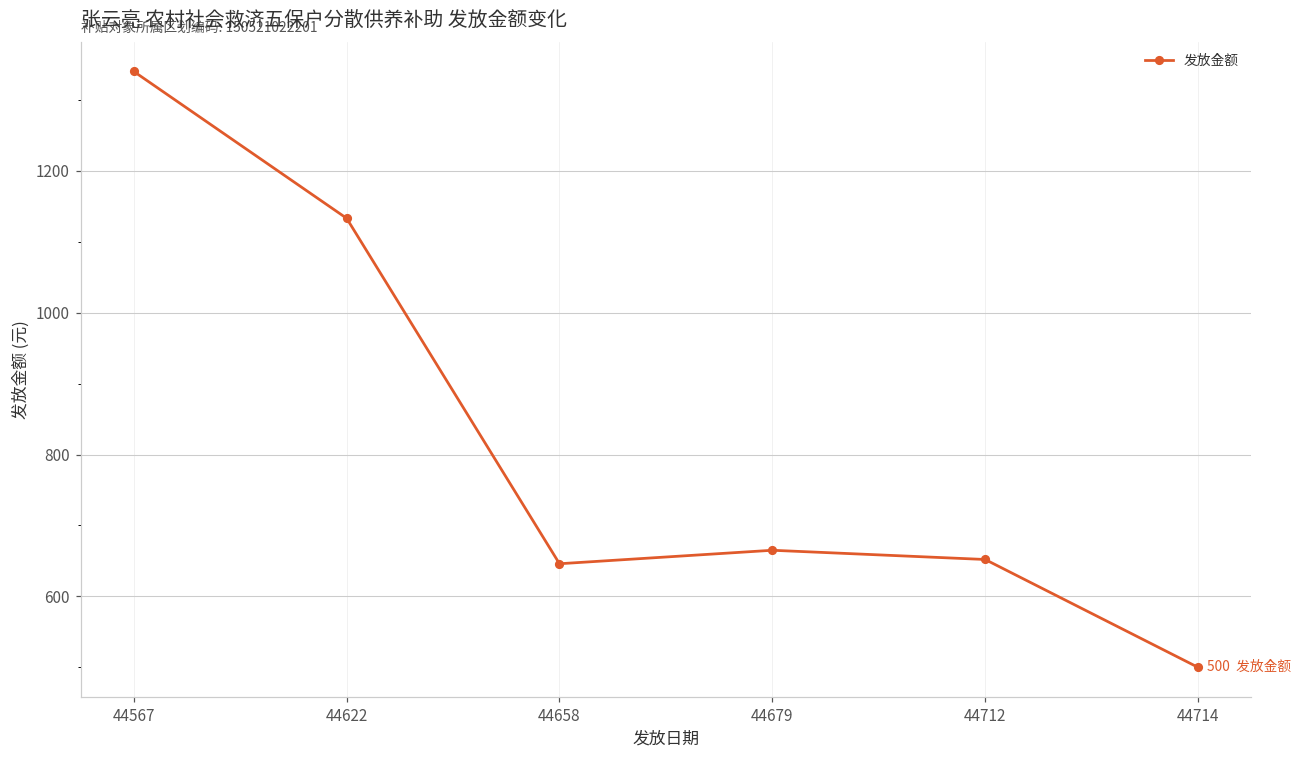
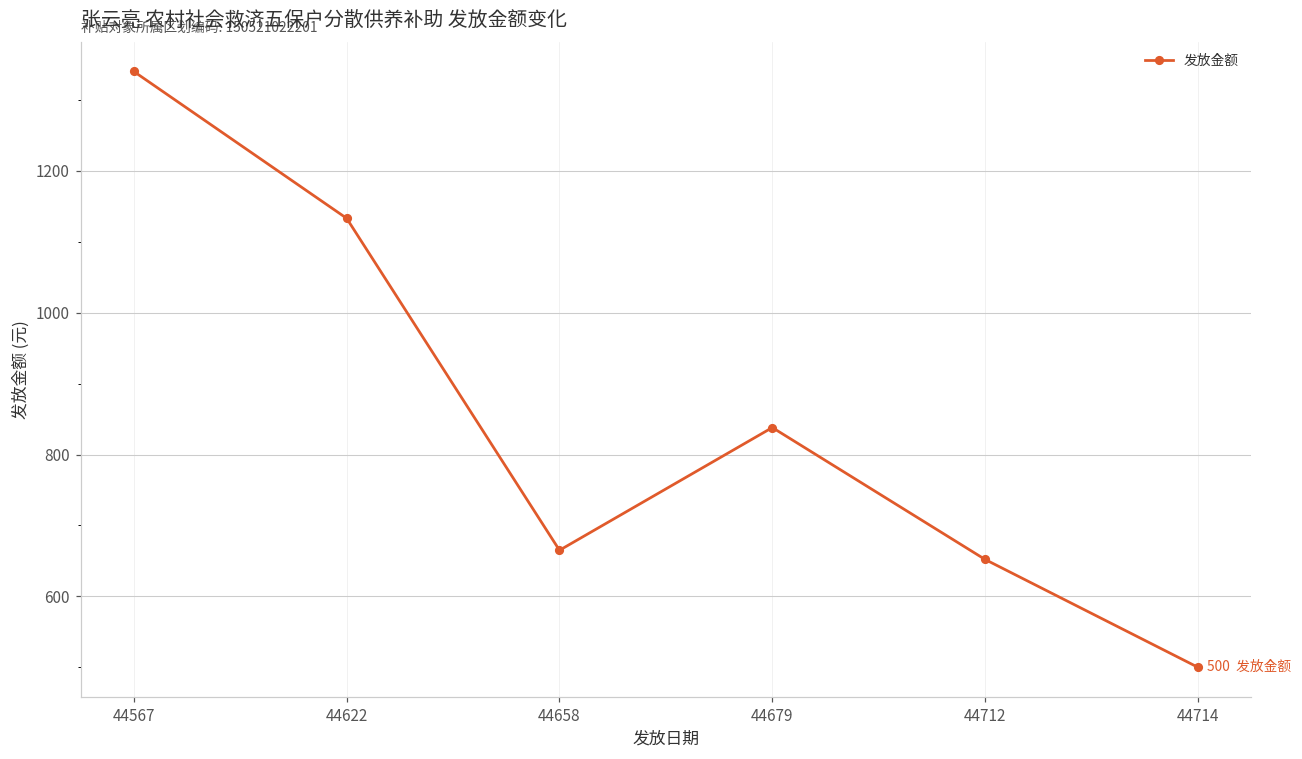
44658: 650 -> 670
44679: 670 -> 840
